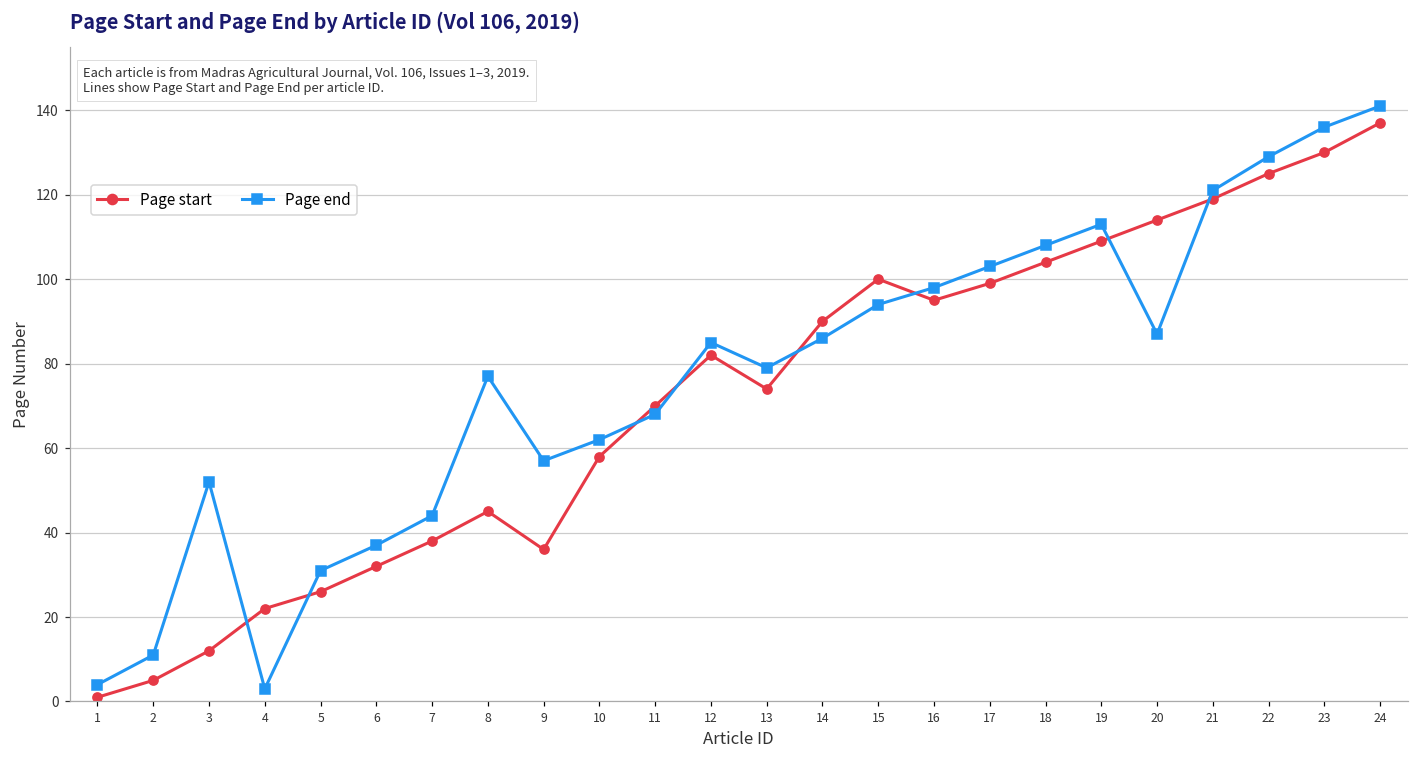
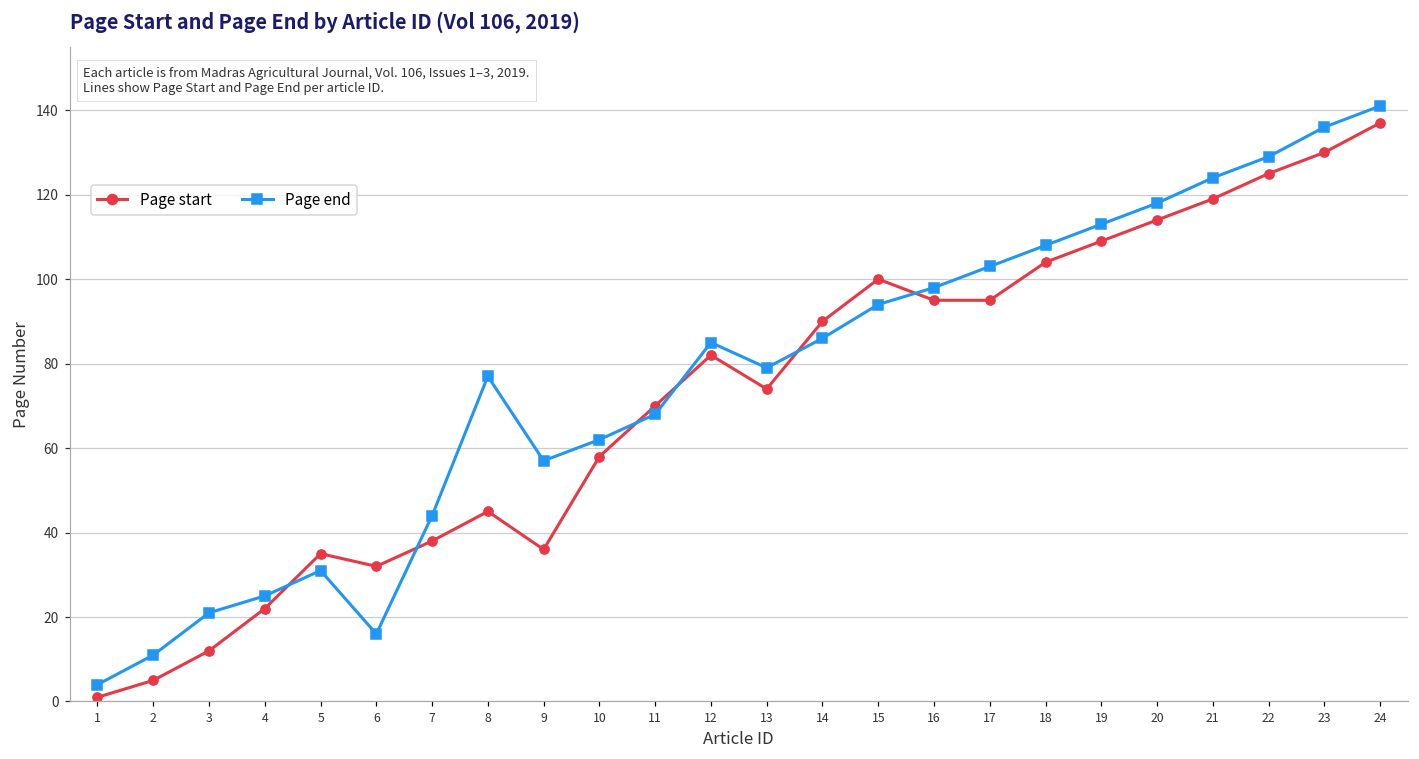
Page end, 3: 52 -> 21
Page end, 4: 3 -> 25
Page start, 5: 26 -> 35
Page end, 6: 37 -> 16
Page start, 17: 99 -> 95
Page end, 20: 87 -> 118
Page end, 21: 121 -> 124
